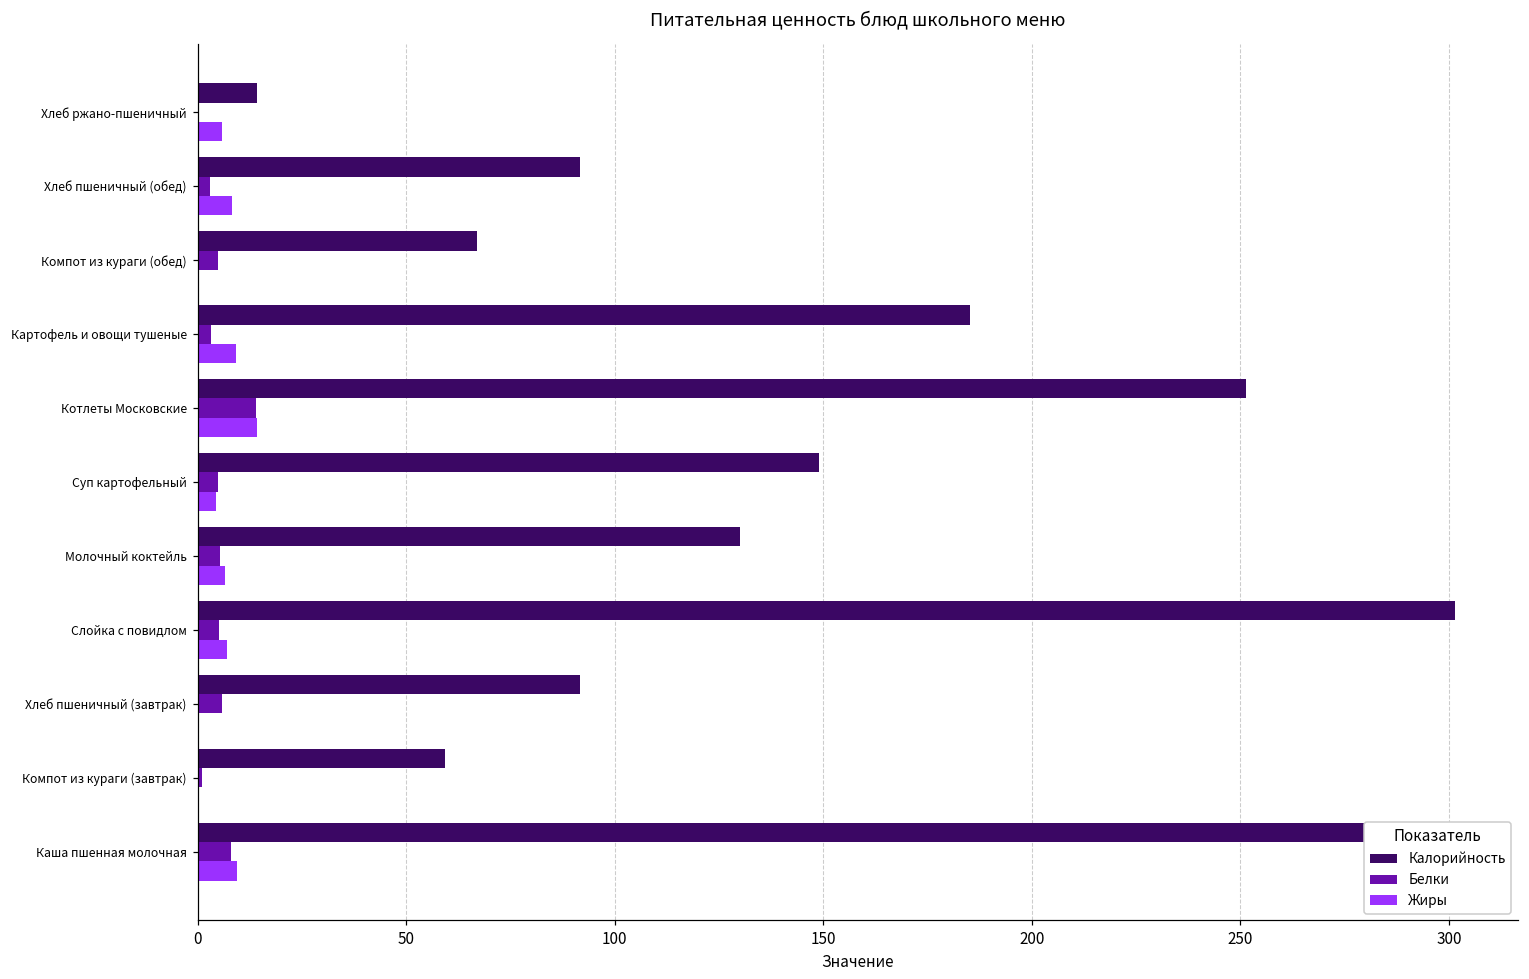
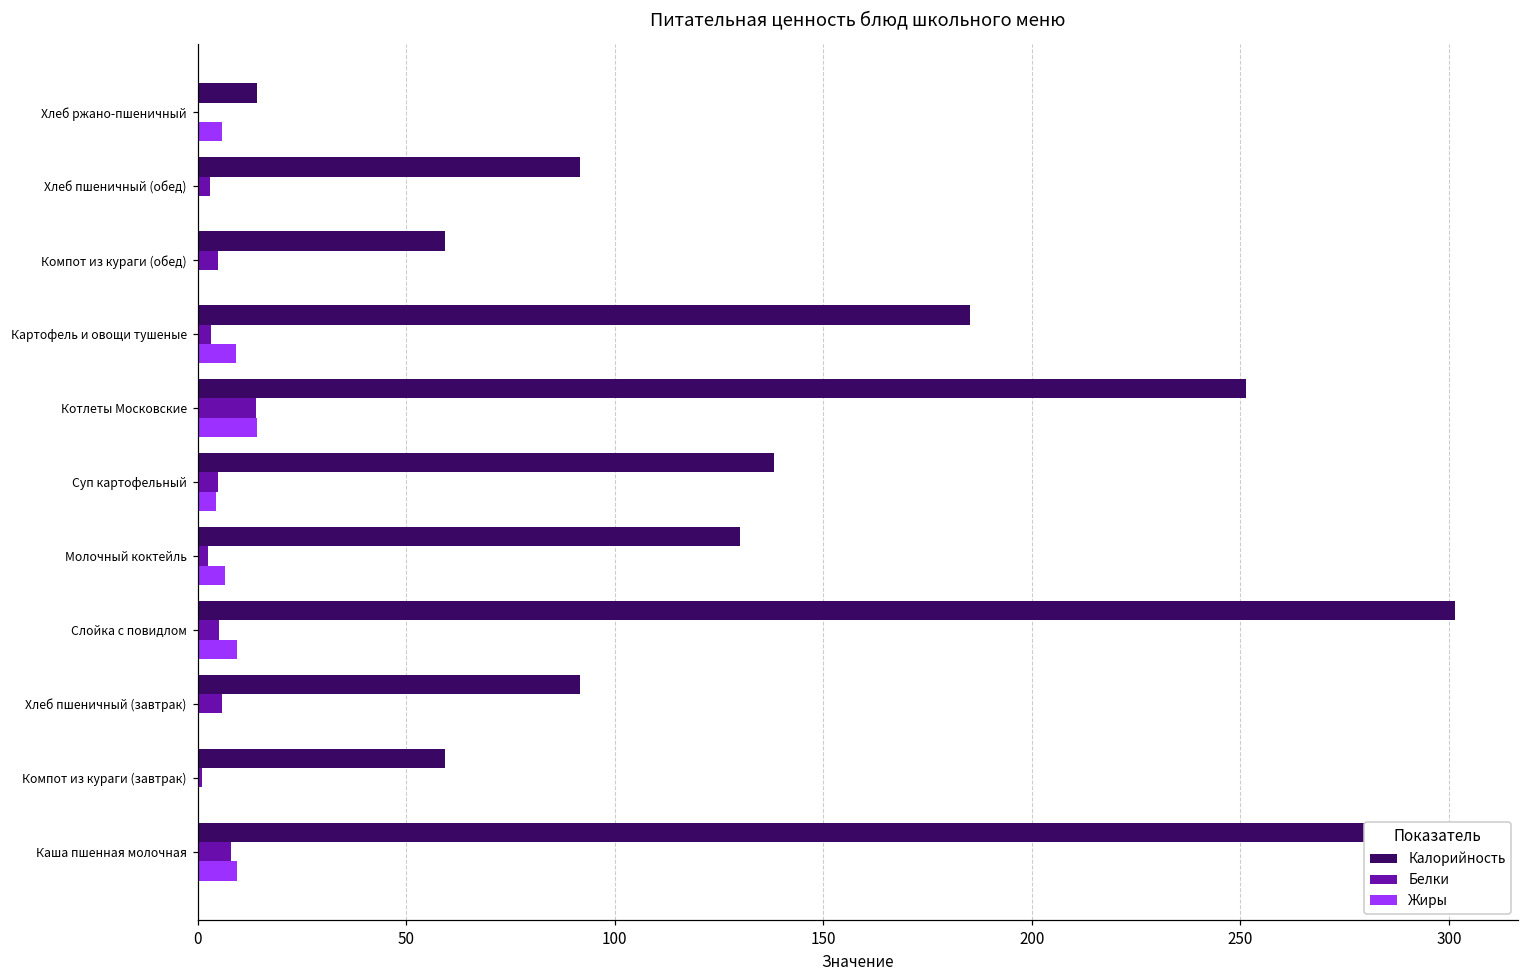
Жиры, Хлеб пшеничный (обед): 8 -> 0
Калорийность, Компот из кураги (обед): 67 -> 59
Калорийность, Суп картофельный: 149 -> 138
Белки, Молочный коктейль: 5 -> 3
Жиры, Слойка с повидлом: 7 -> 9
